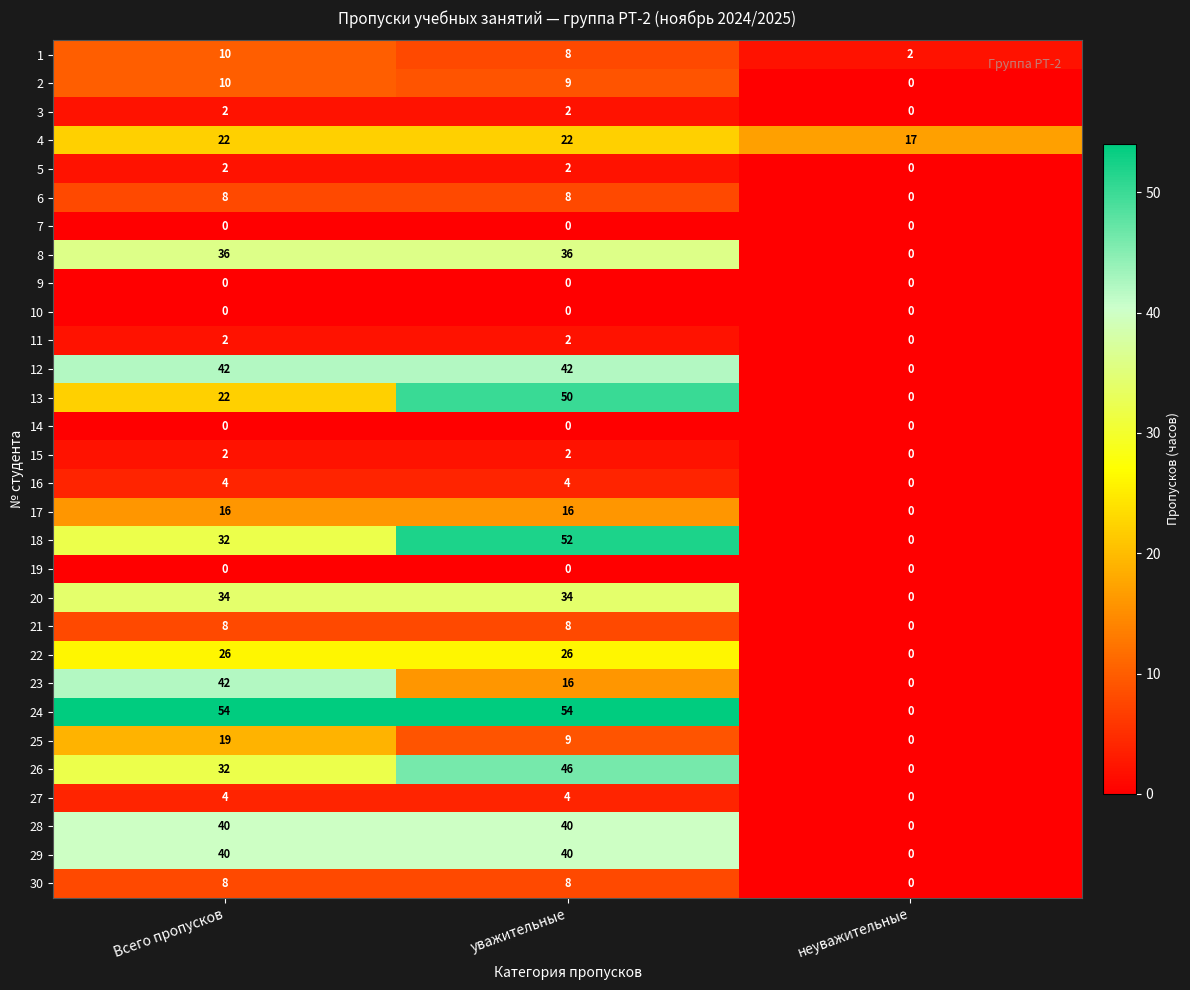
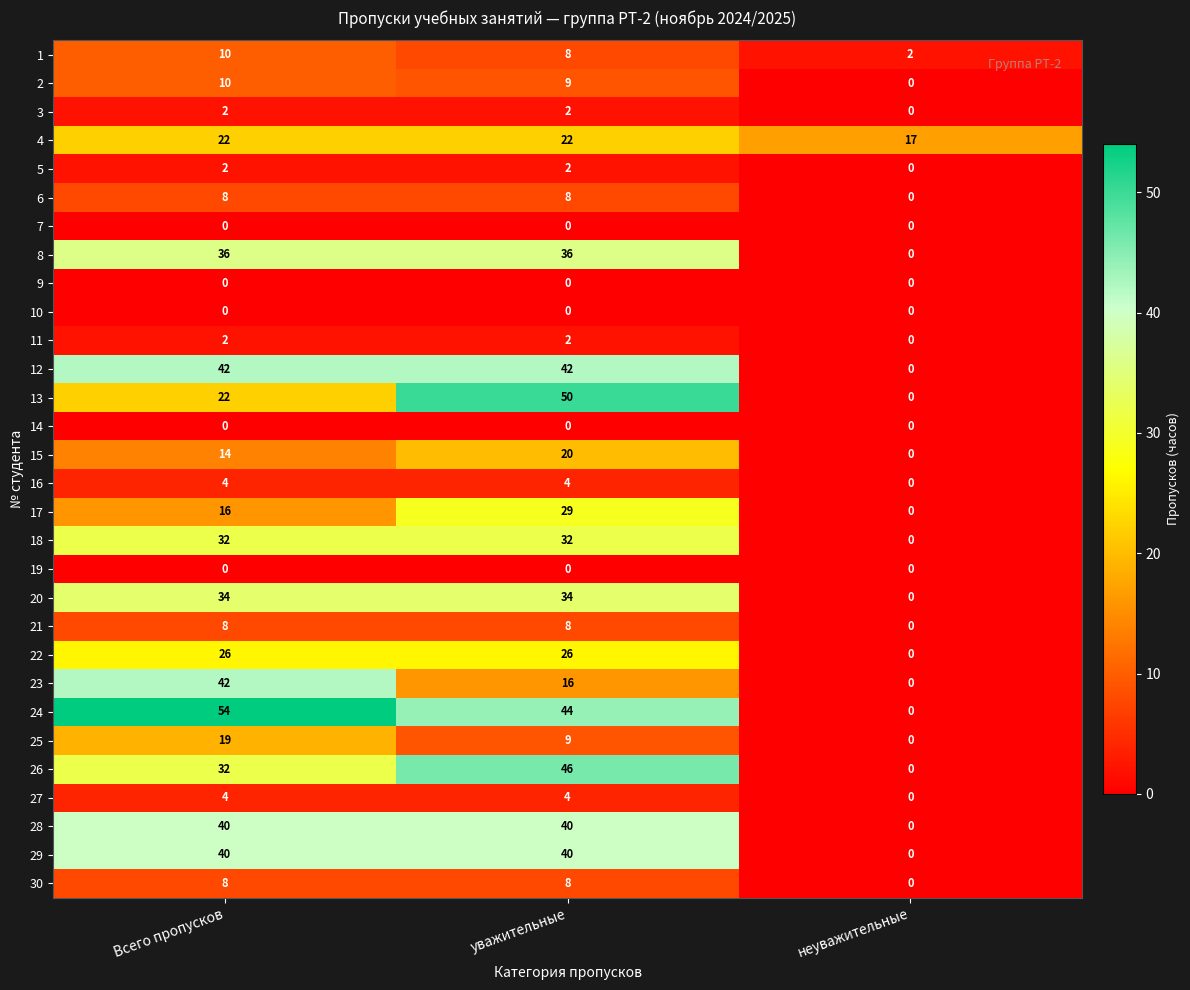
15, Всего пропусков: 2 -> 14
15, уважительные: 2 -> 20
17, уважительные: 16 -> 29
18, уважительные: 52 -> 32
24, уважительные: 54 -> 44
